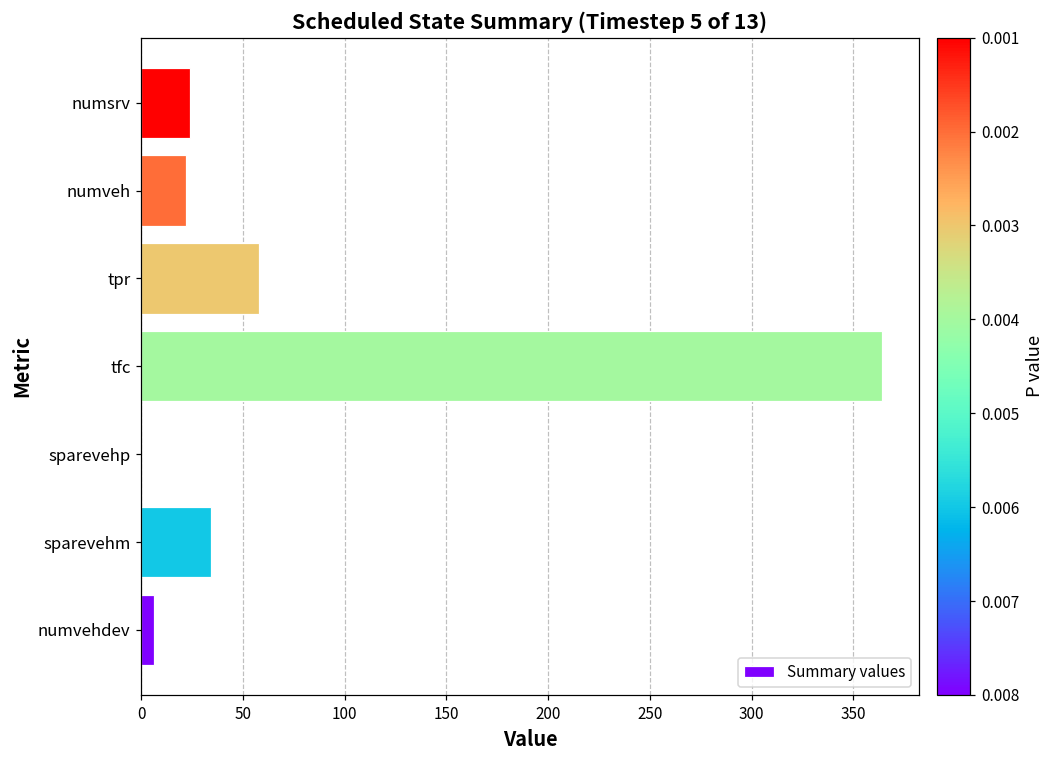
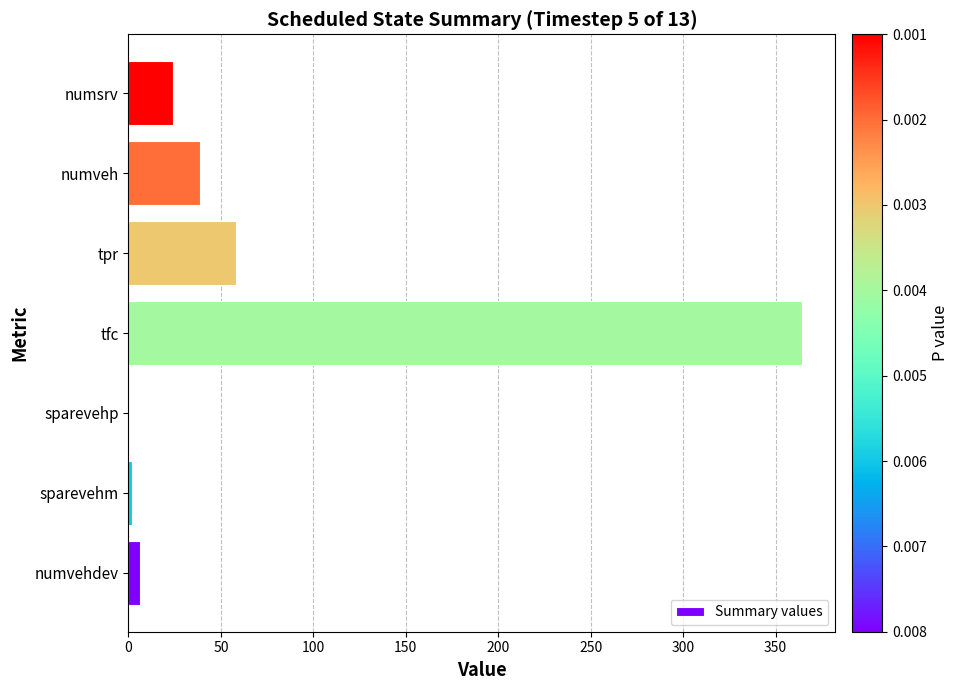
numveh: 22 -> 39
sparevehm: 34 -> 2
